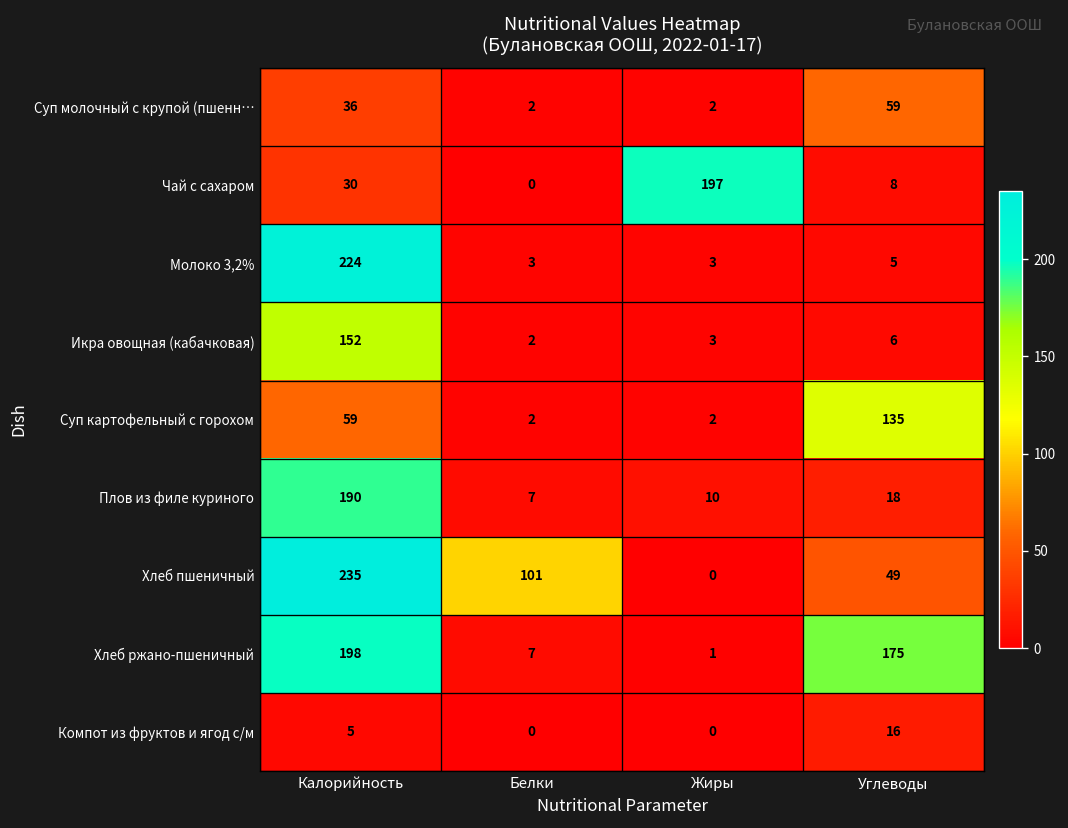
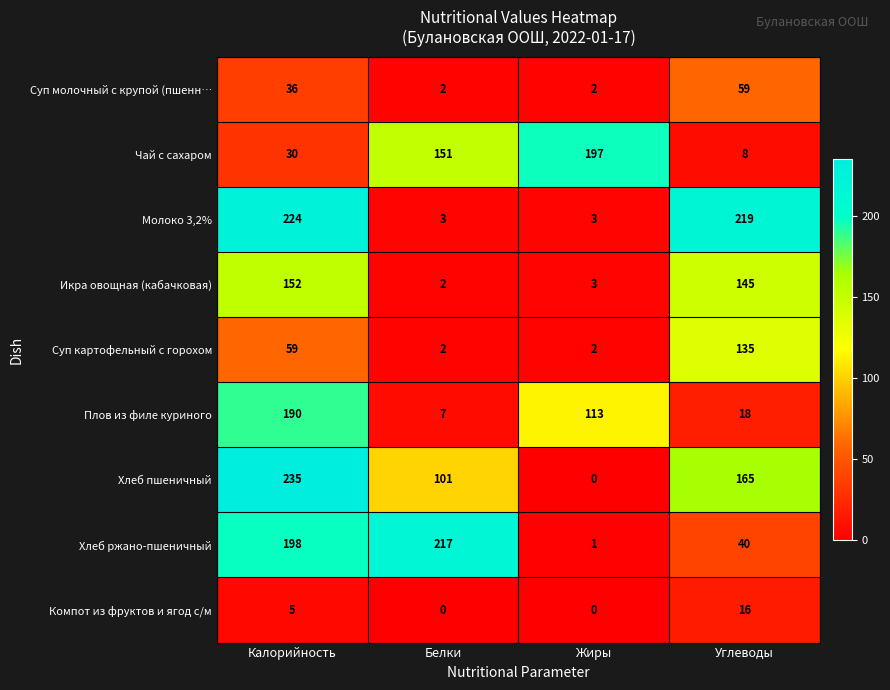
Чай с сахаром, Белки: 0 -> 151
Молоко 3,2%, Углеводы: 5 -> 219
Икра овощная (кабачковая), Углеводы: 6 -> 145
Плов из филе куриного, Жиры: 10 -> 113
Хлеб пшеничный, Углеводы: 49 -> 165
Хлеб ржано-пшеничный, Белки: 7 -> 217
Хлеб ржано-пшеничный, Углеводы: 175 -> 40
